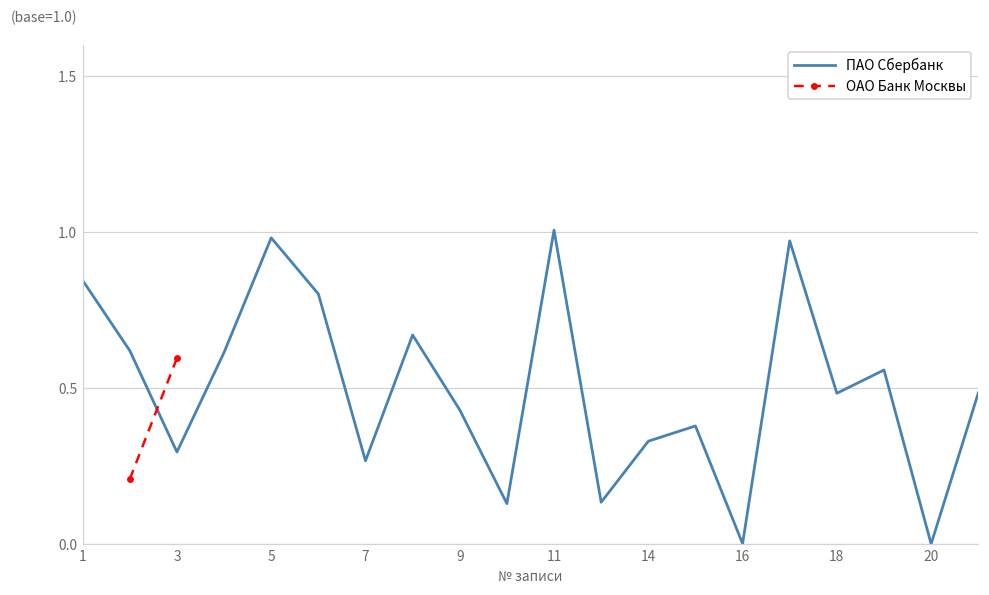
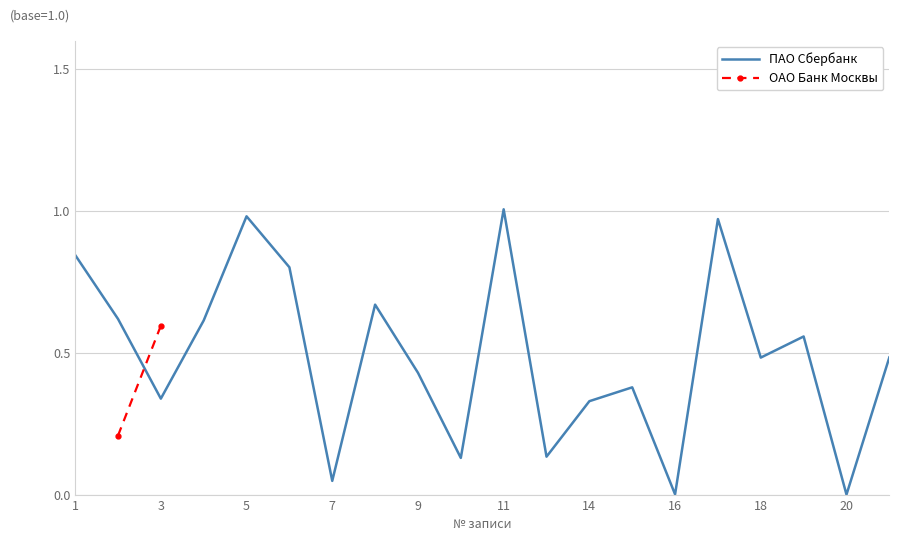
ПАО Сбербанк, 3: 0.29 -> 0.34
ПАО Сбербанк, 7: 0.27 -> 0.05
